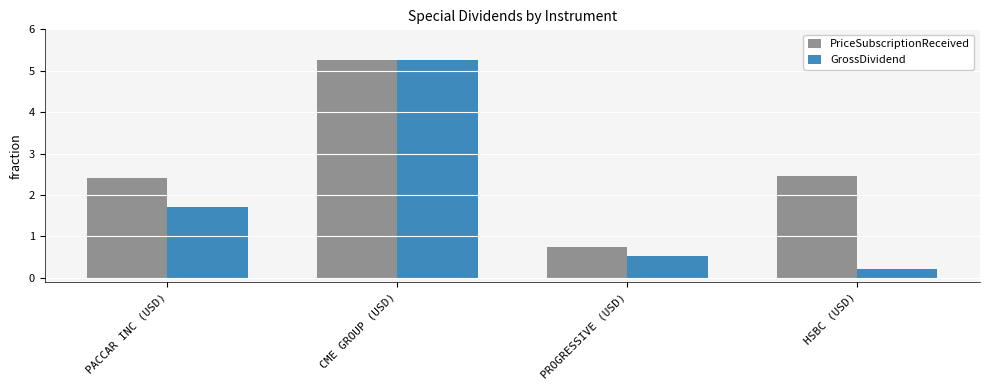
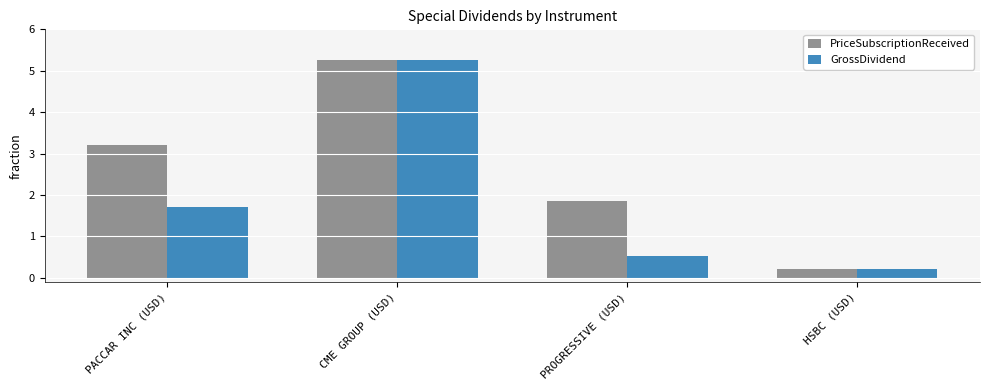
PriceSubscriptionReceived, PACCAR INC (USD): 2.4 -> 3.2
PriceSubscriptionReceived, PROGRESSIVE (USD): 0.8 -> 1.9
PriceSubscriptionReceived, HSBC (USD): 2.5 -> 0.2
